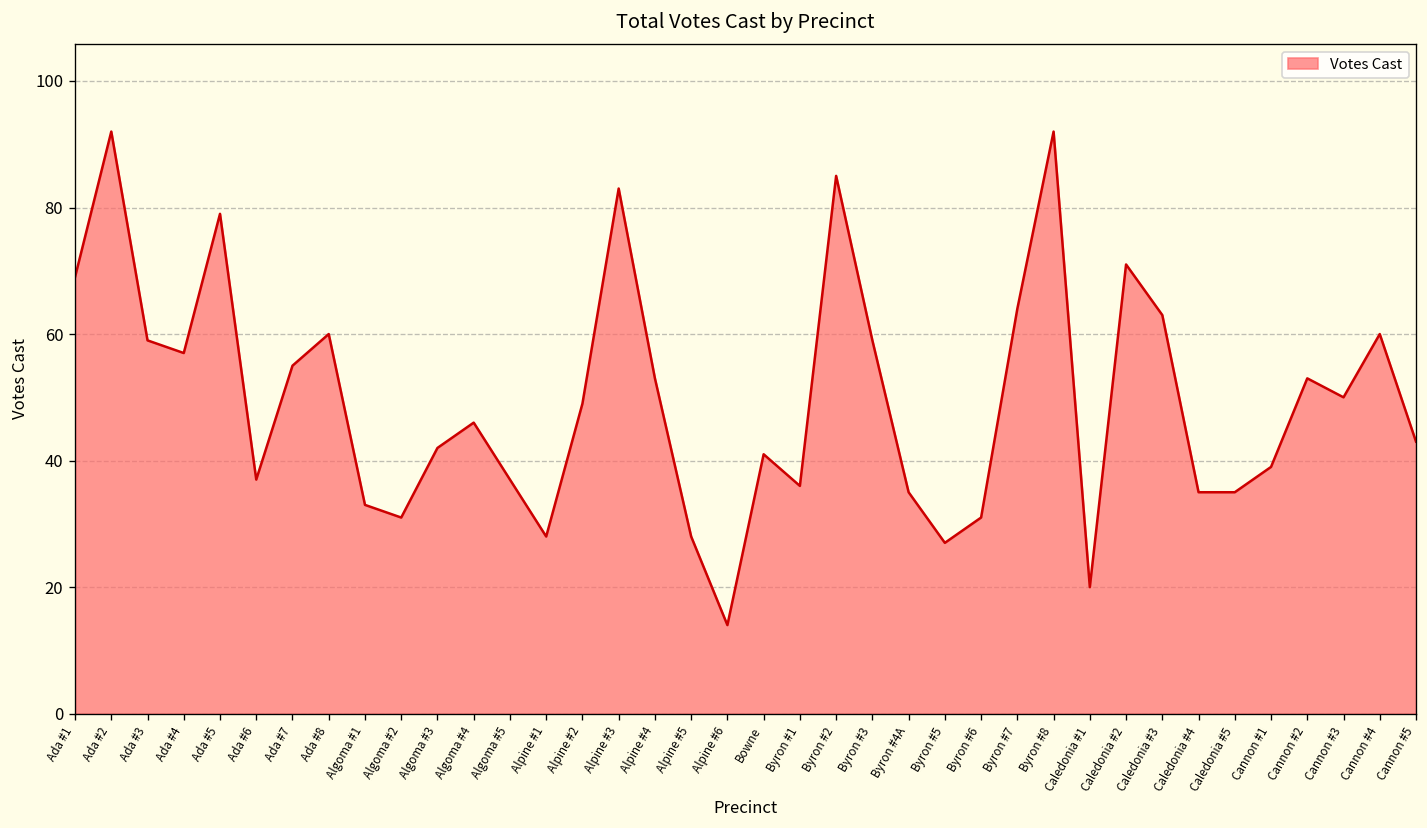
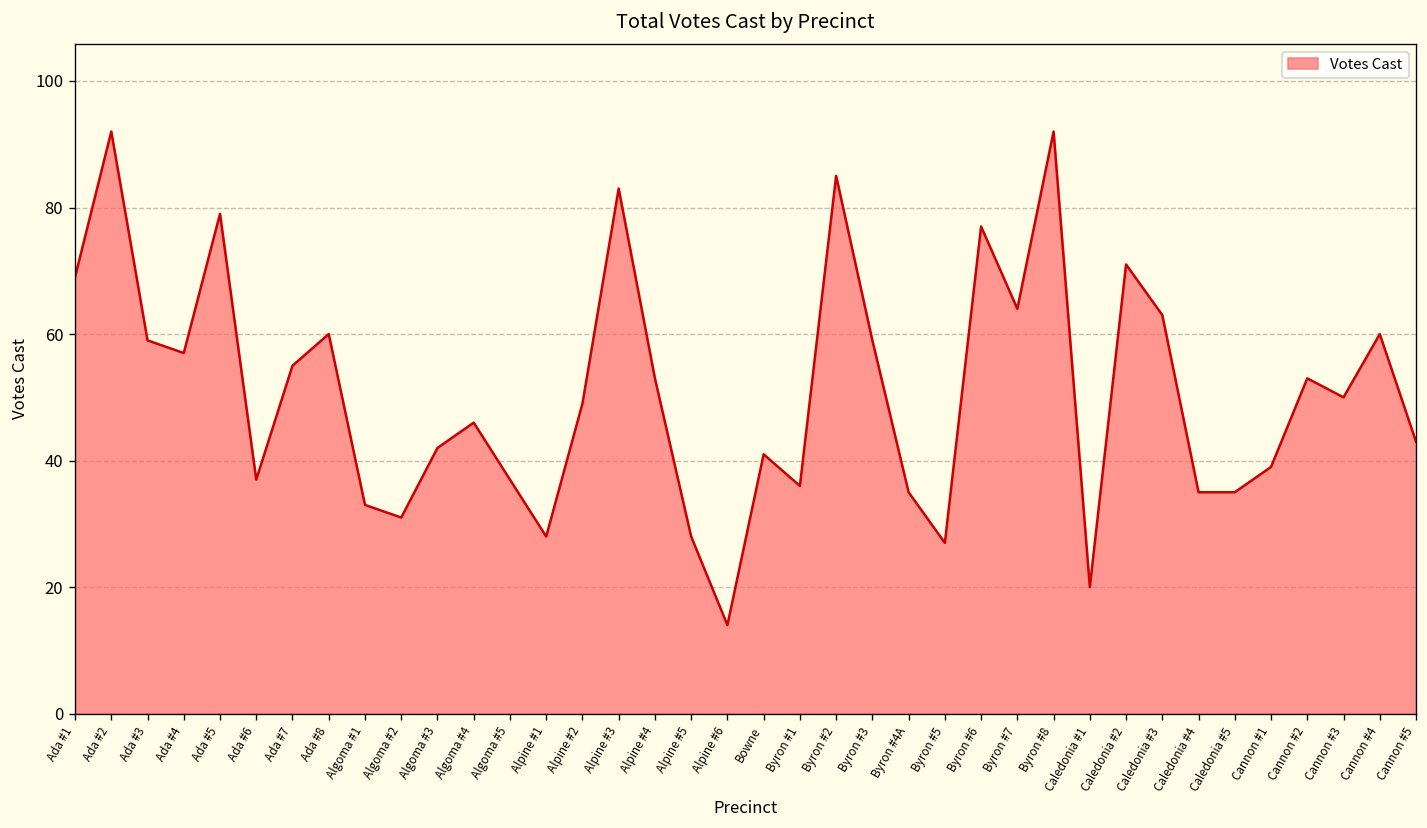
Byron #6: 31 -> 77
